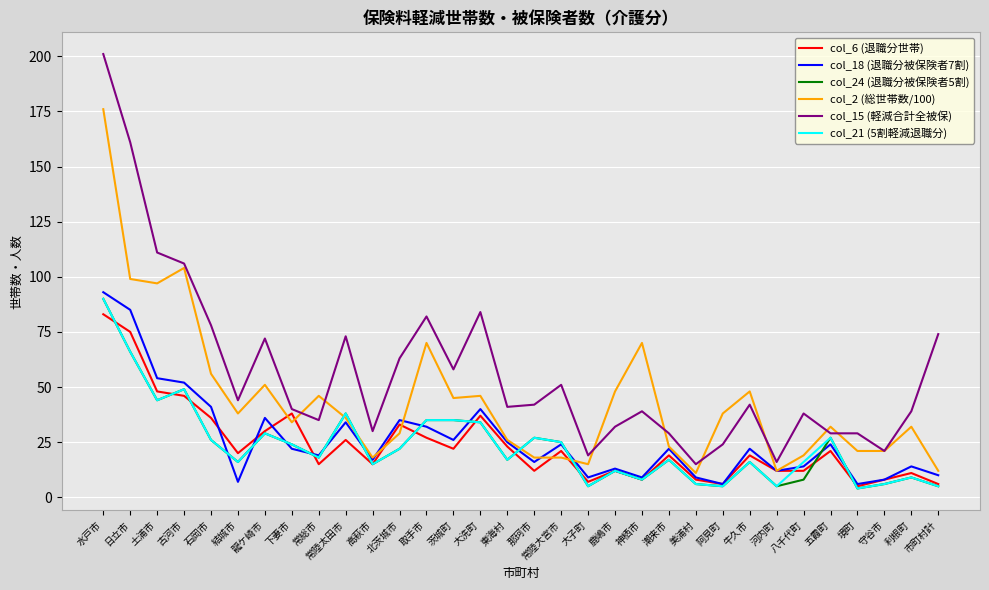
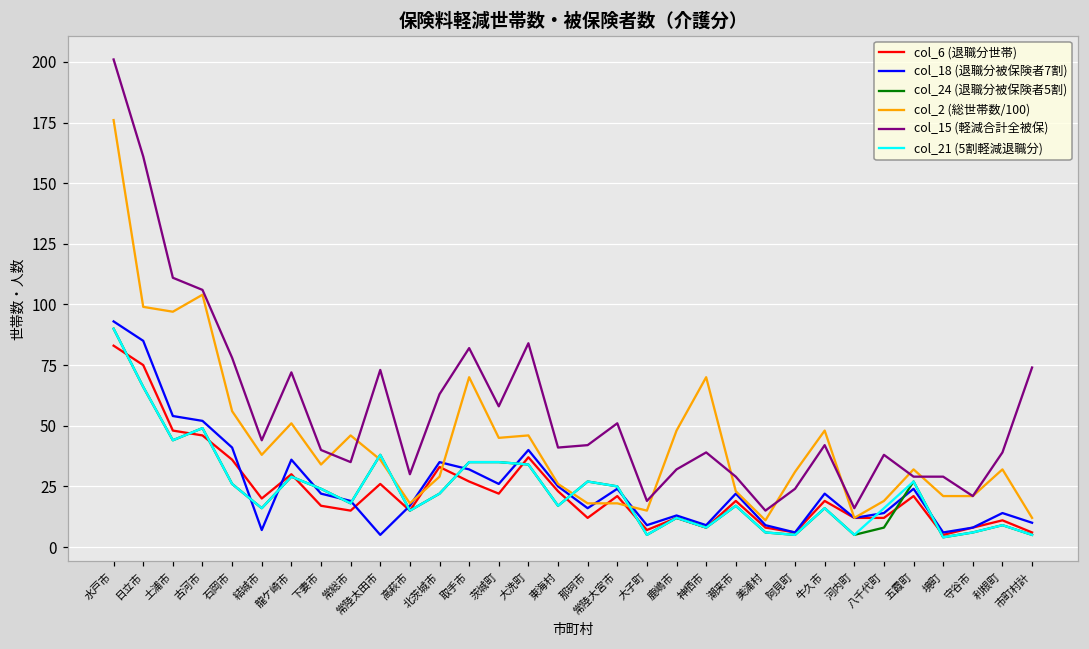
col_6 (退職分世帯), 下妻市: 38 -> 17
col_18 (退職分被保険者7割), 常陸太田市: 34 -> 5
col_2 (総世帯数/100), 阿見町: 38 -> 31
